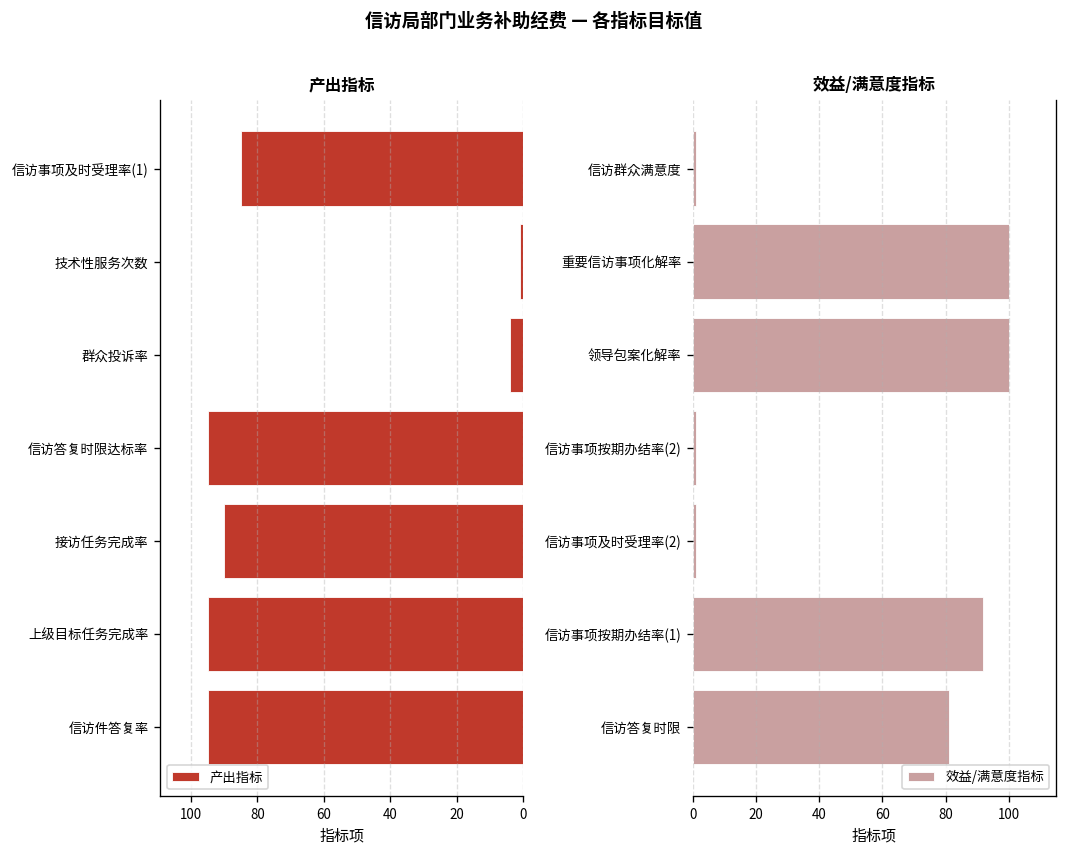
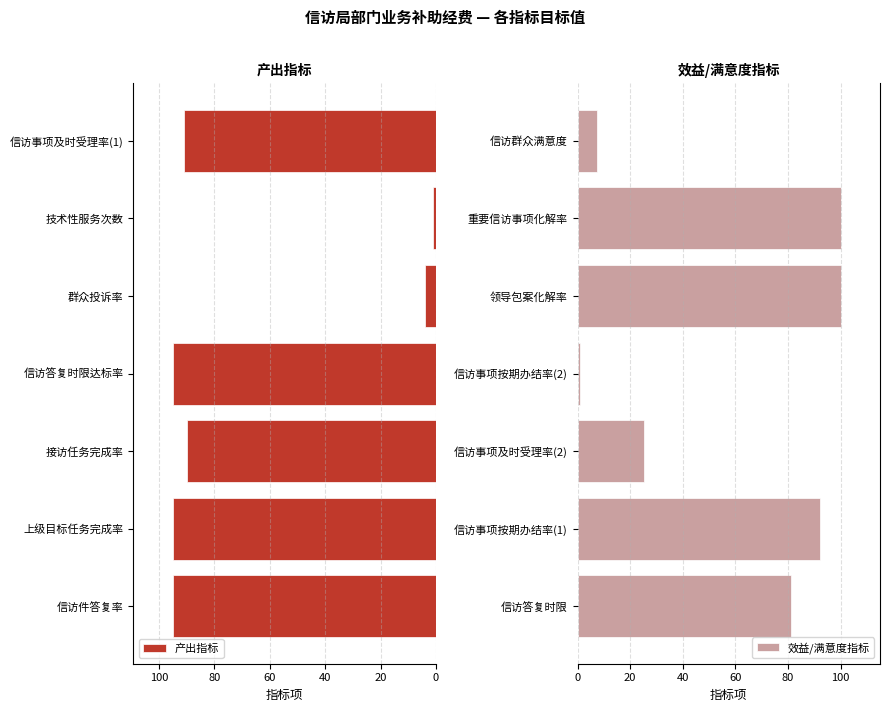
产出指标, 信访事项及时受理率(1): 85 -> 91
效益/满意度指标, 信访群众满意度: 1 -> 7
效益/满意度指标, 信访事项及时受理率(2): 1 -> 25
